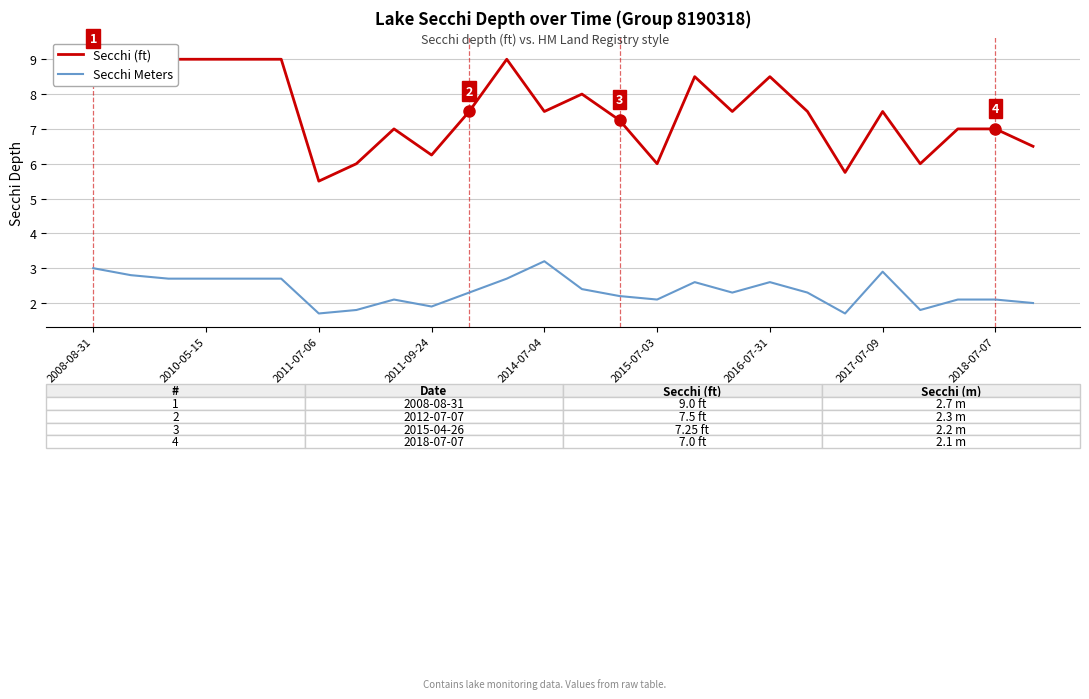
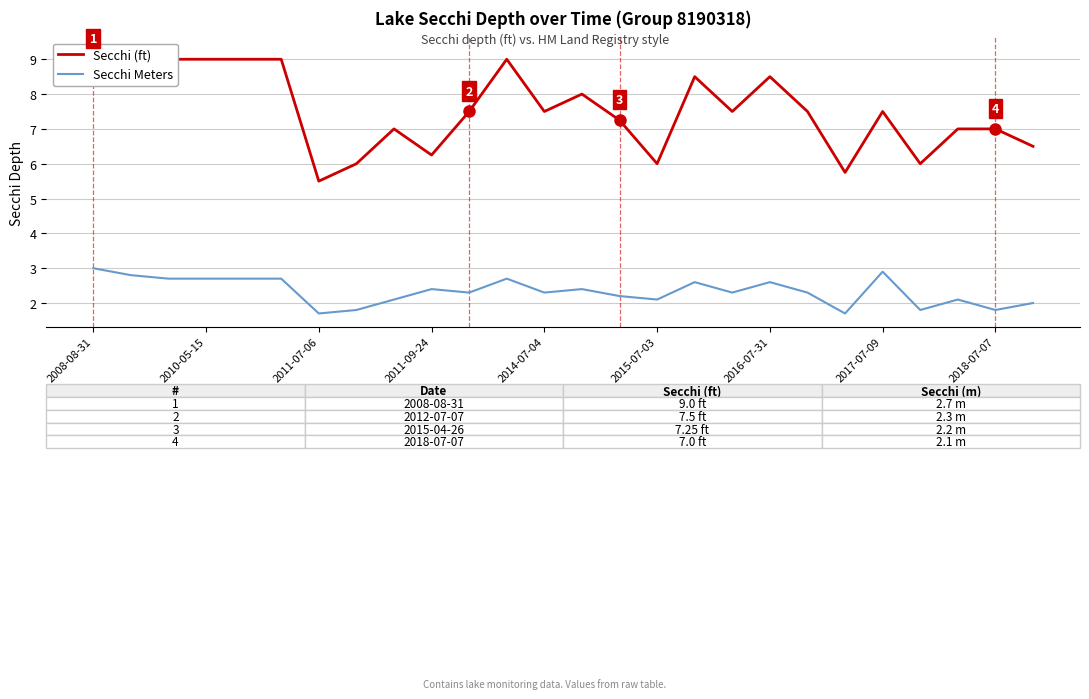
Secchi Meters, 2011-09-24: 1.9 -> 2.4
Secchi Meters, 2014-07-04: 3.2 -> 2.3
Secchi Meters, 2018-07-07: 2.1 -> 1.8
